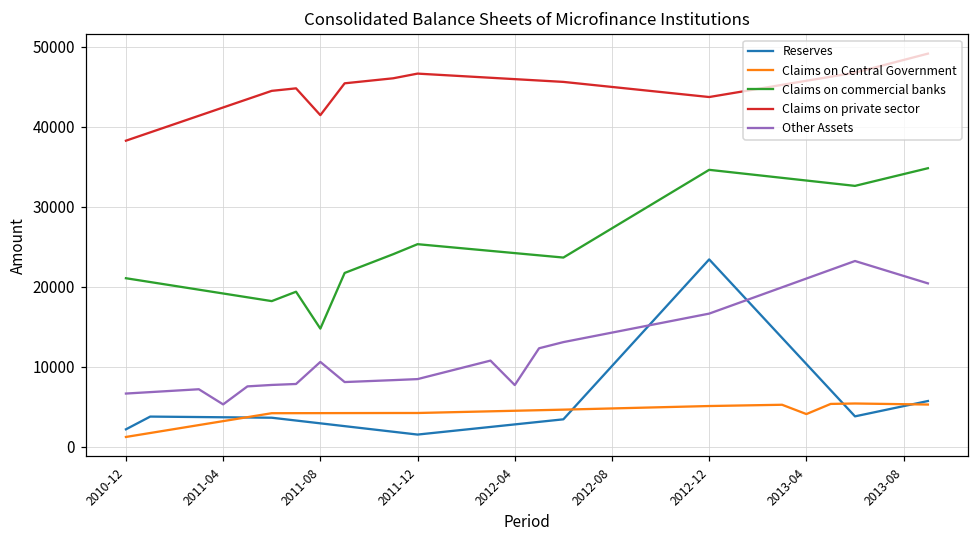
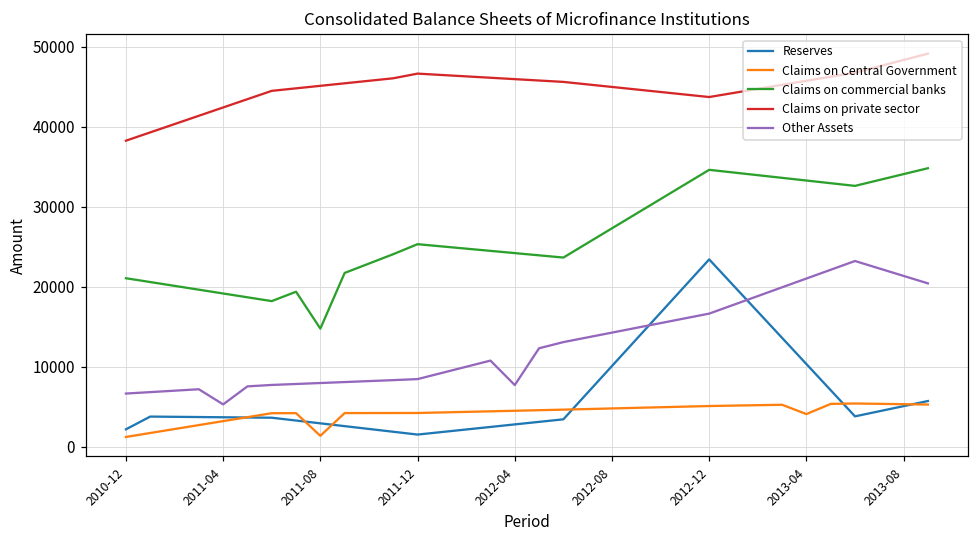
Claims on Central Government, 2011-08: 4000 -> 1000
Claims on private sector, 2011-08: 41000 -> 45000
Other Assets, 2011-08: 11000 -> 8000
